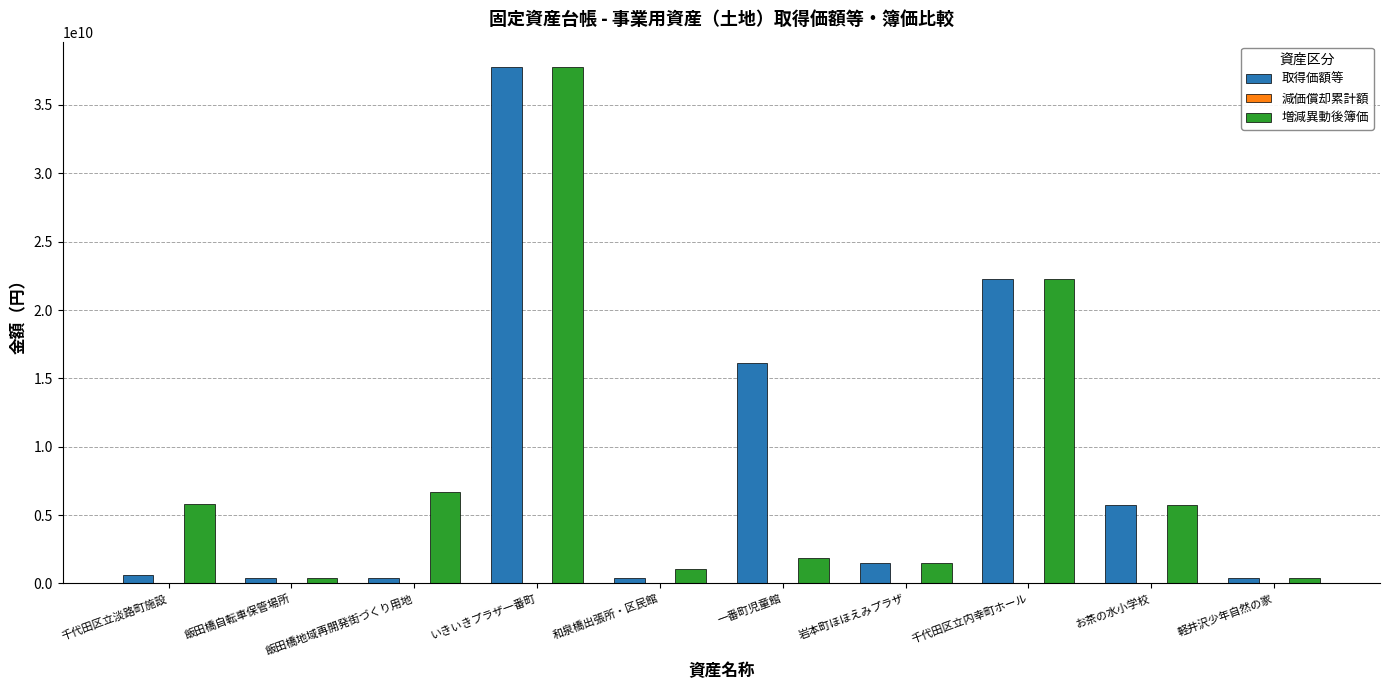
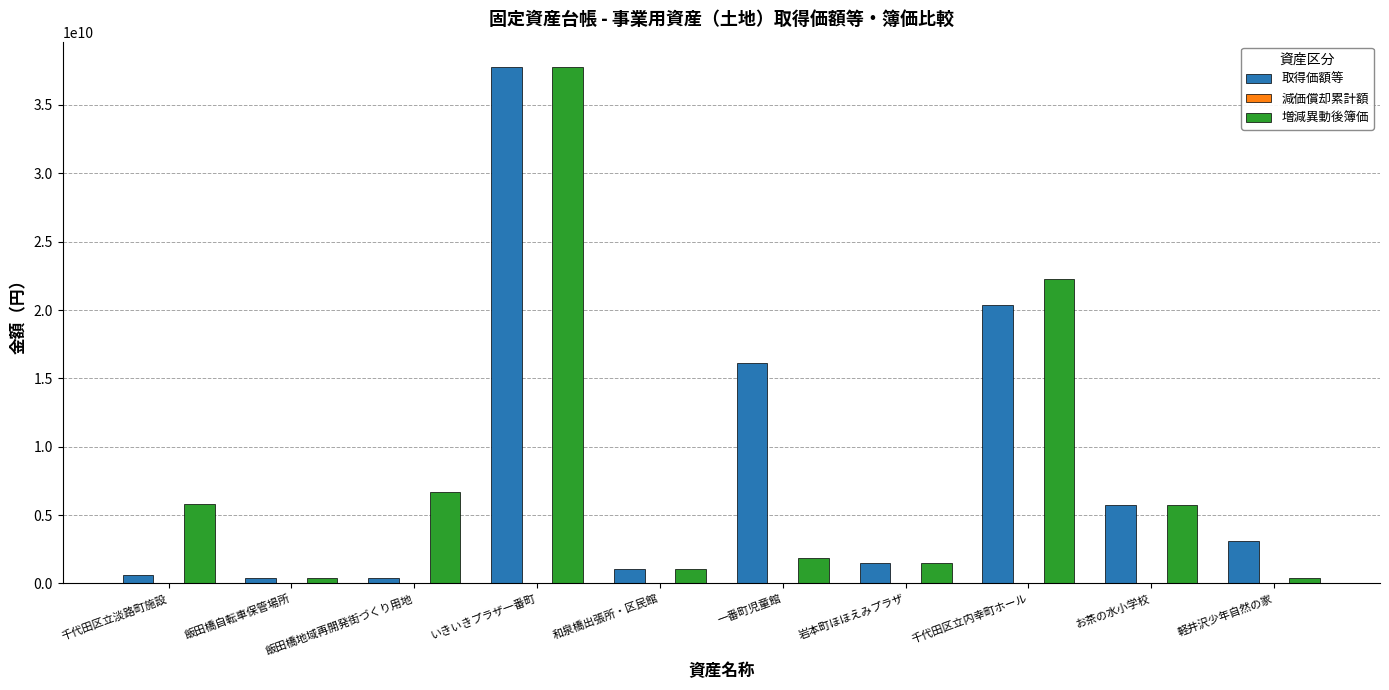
取得価額等, 和泉橋出張所・区民館: 400000000 -> 1000000000
取得価額等, 千代田区立内幸町ホール: 22300000000 -> 20300000000
取得価額等, 軽井沢少年自然の家: 400000000 -> 3100000000
